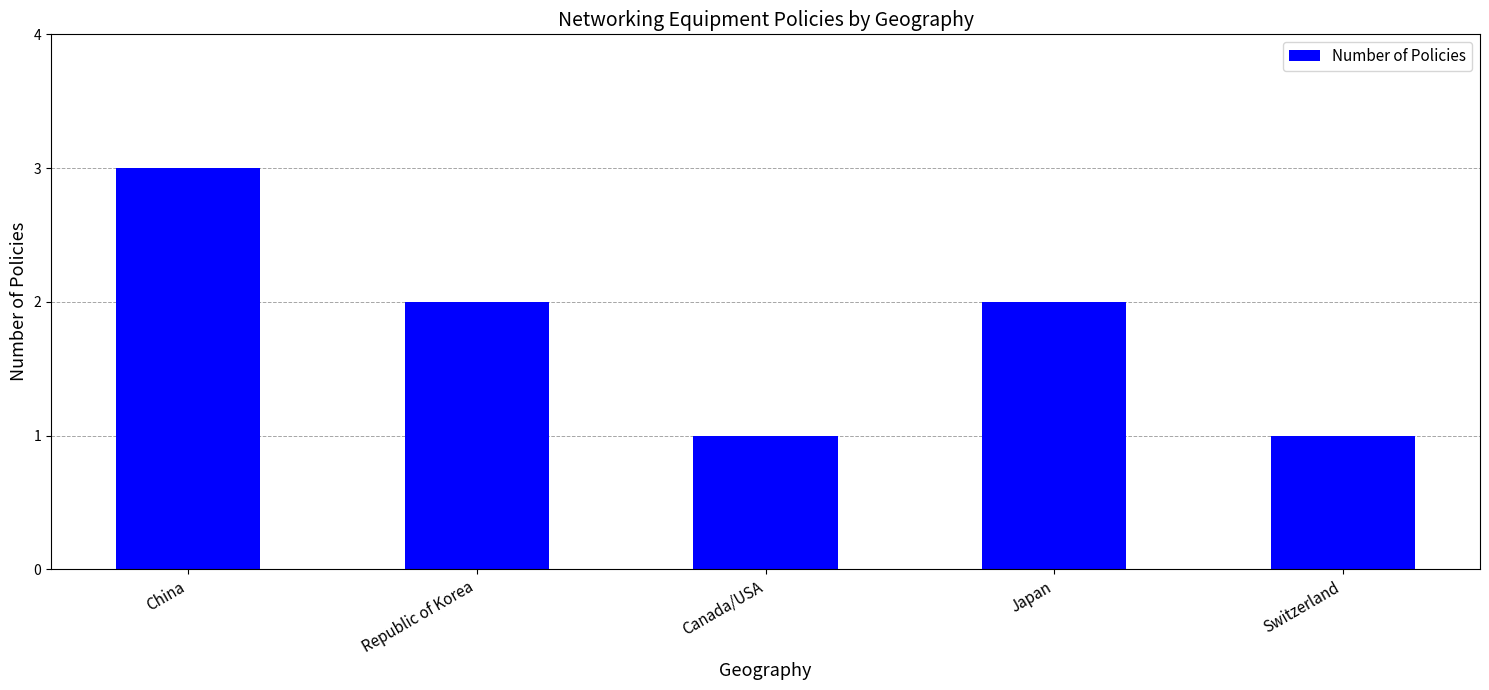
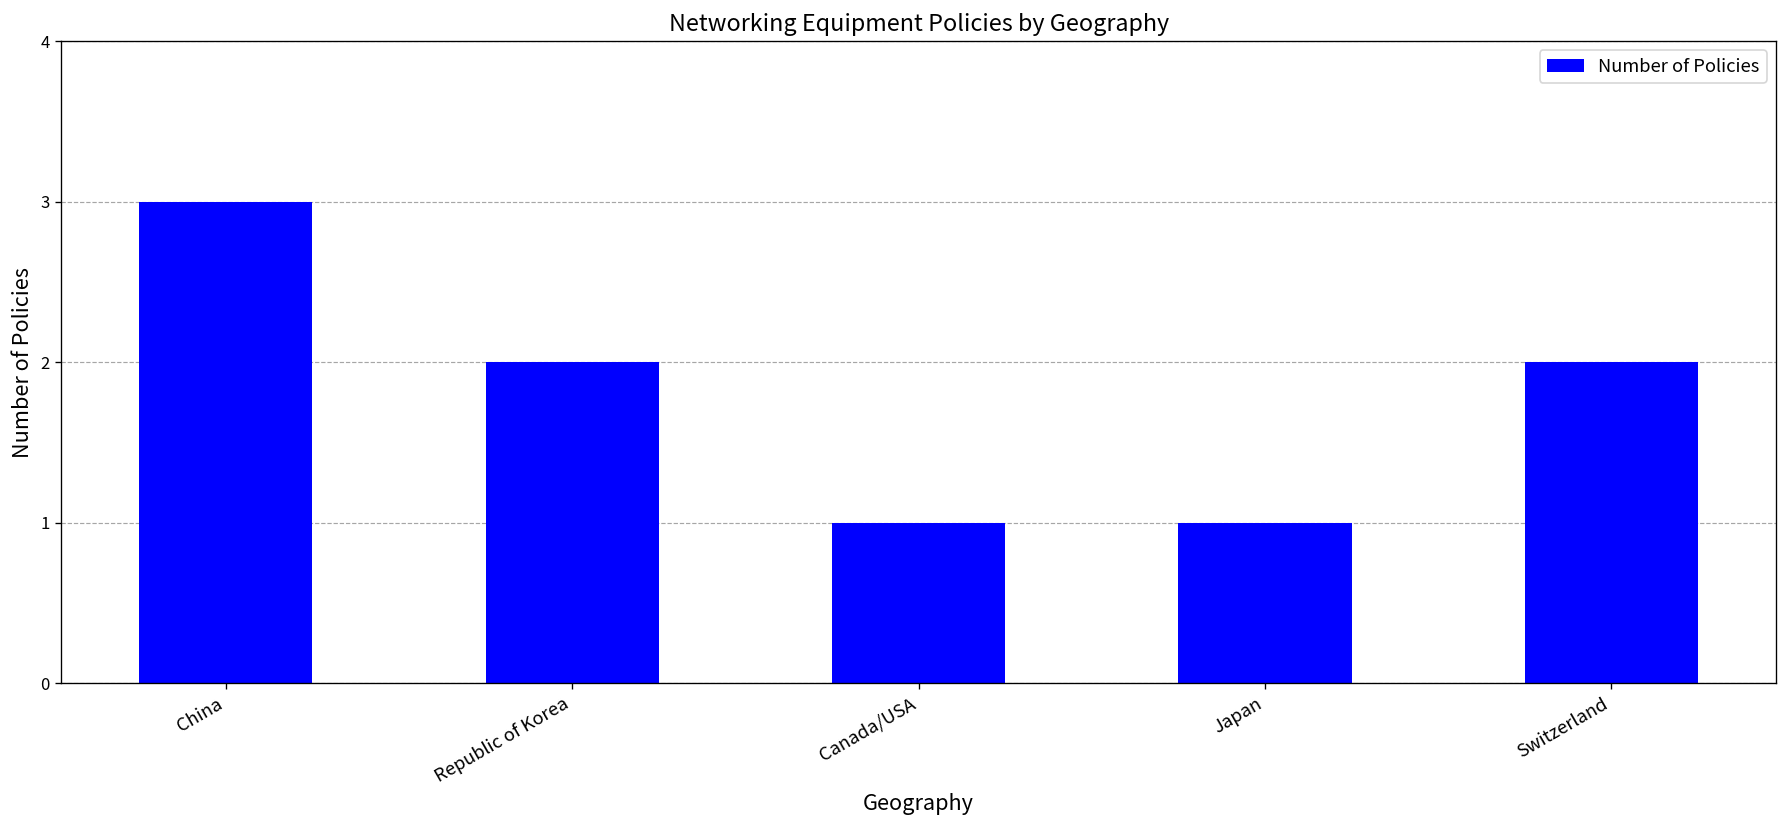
Japan: 2 -> 1
Switzerland: 1 -> 2
